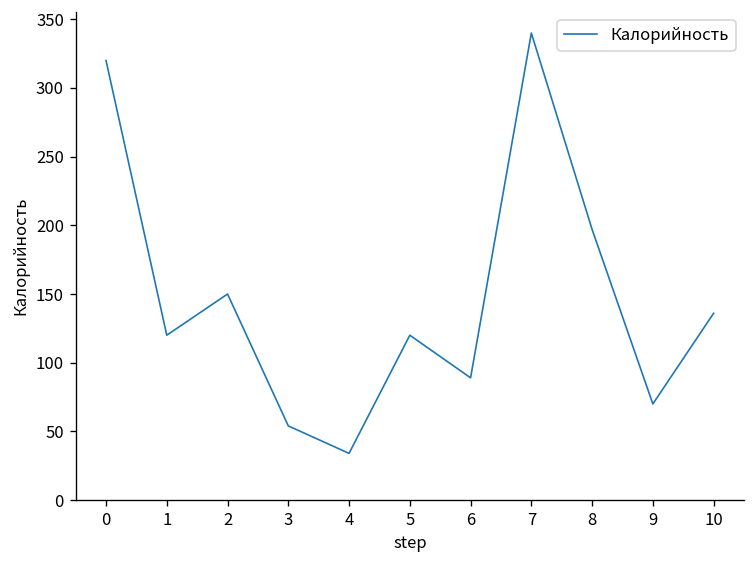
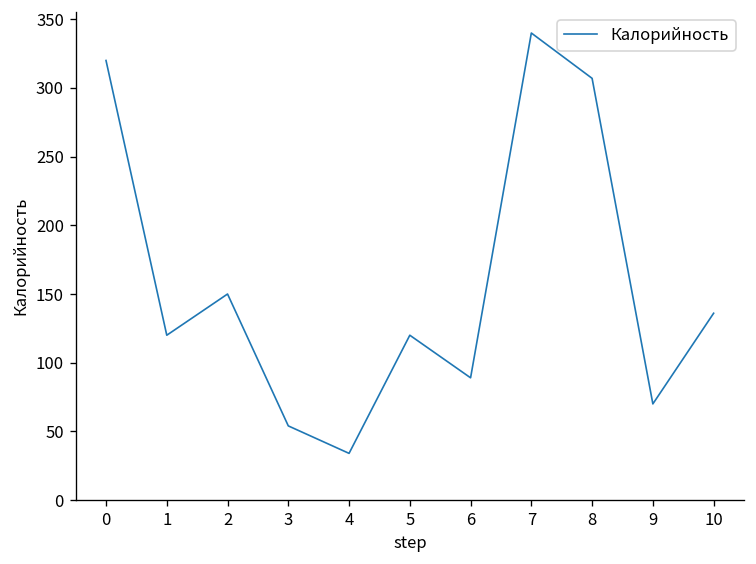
8: 197 -> 307
